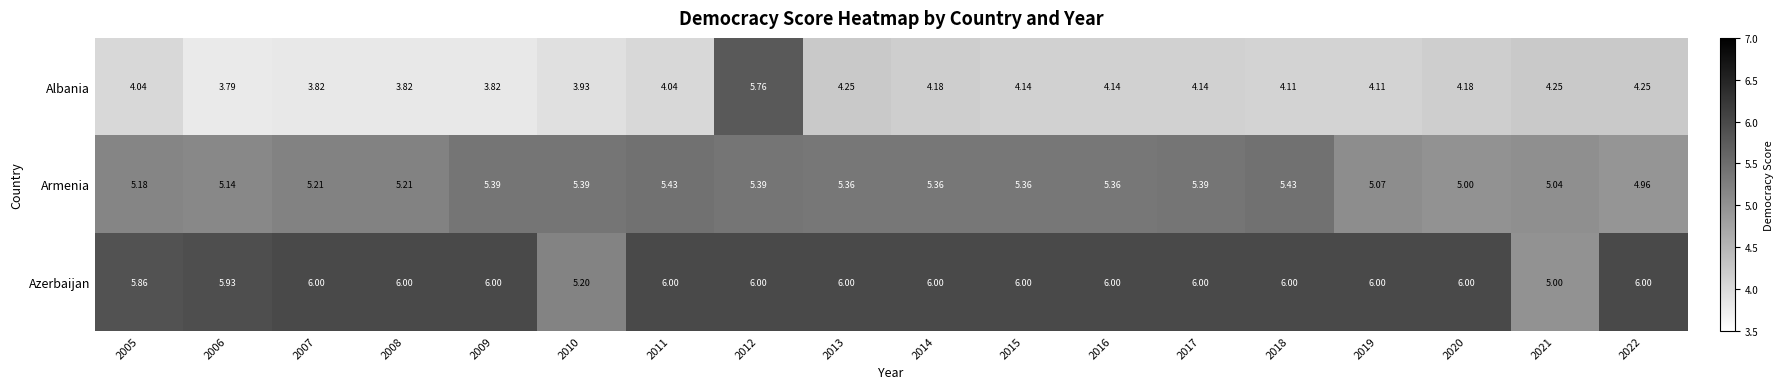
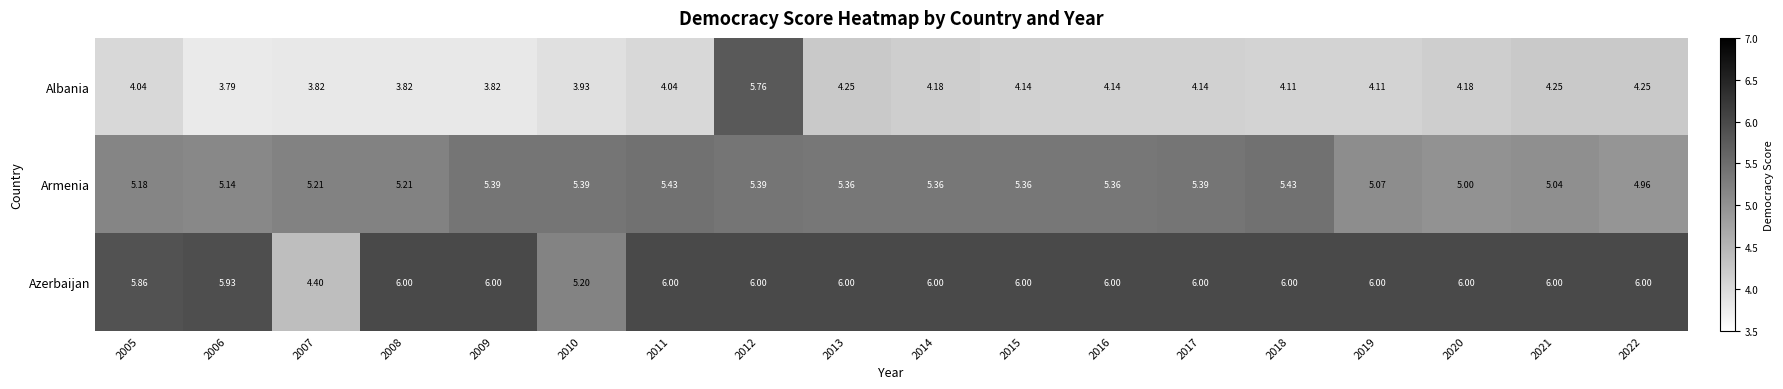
Azerbaijan, 2007: 6.00 -> 4.40
Azerbaijan, 2021: 5.00 -> 6.00
